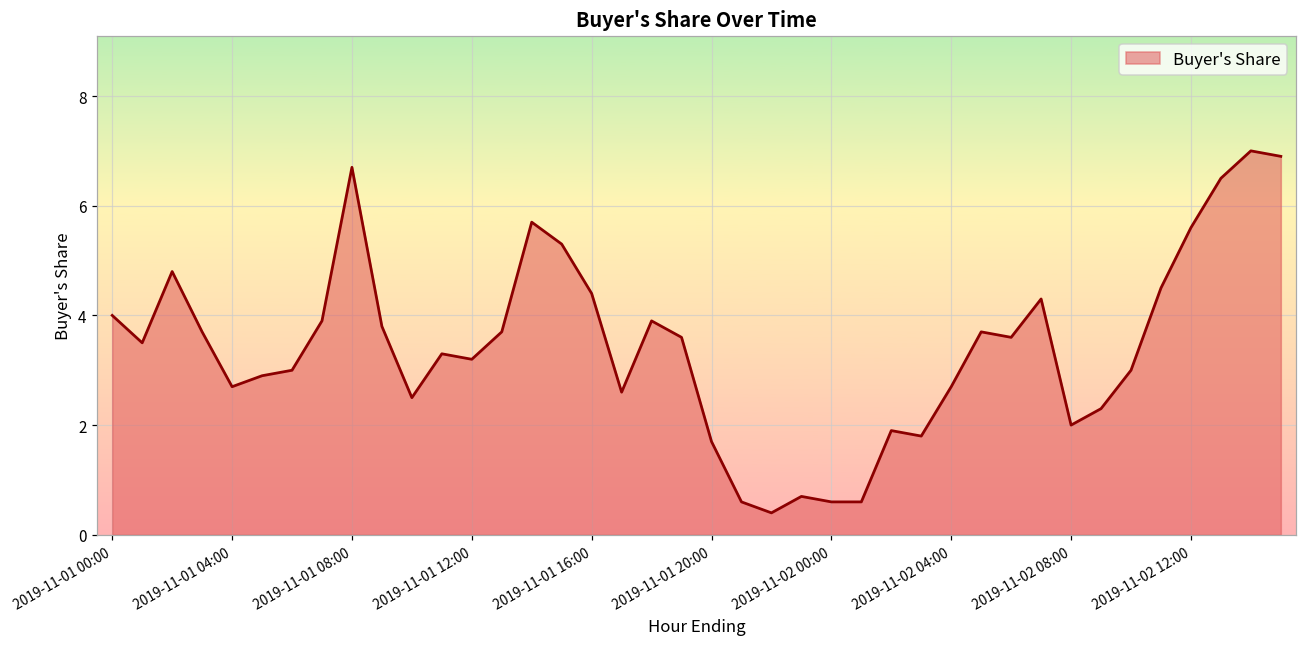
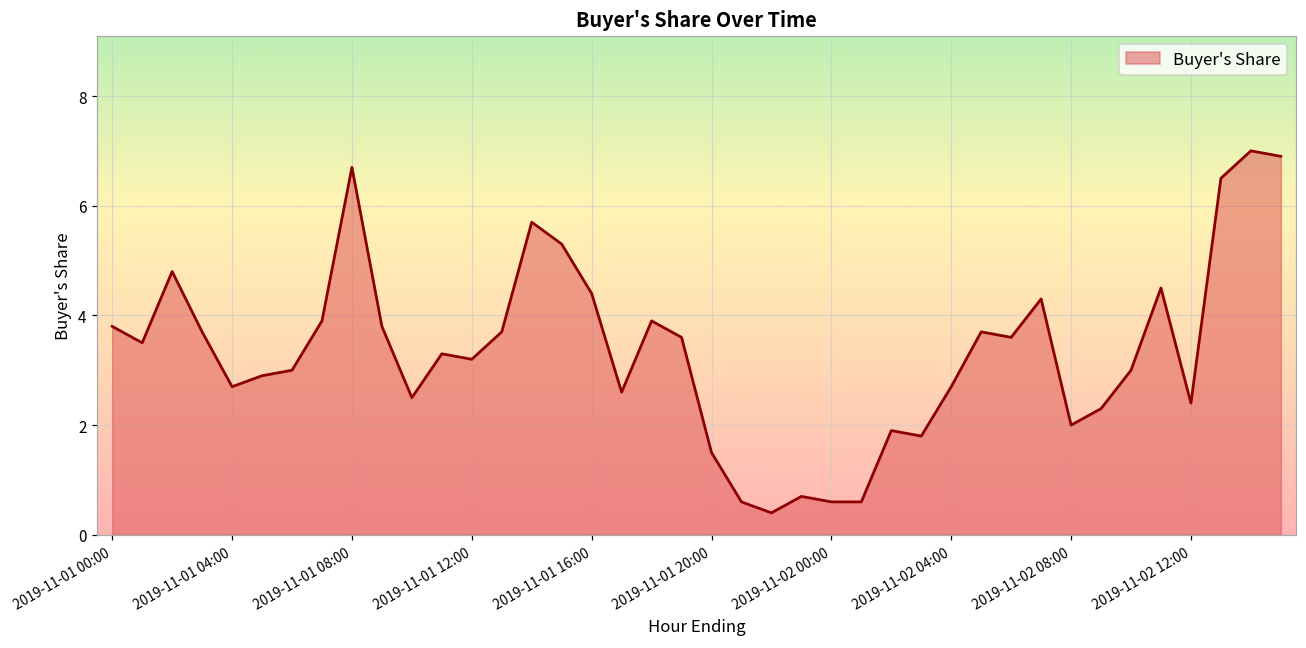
2019-11-01 00:00: 4.0 -> 3.8
2019-11-01 20:00: 1.7 -> 1.5
2019-11-02 12:00: 5.6 -> 2.4
